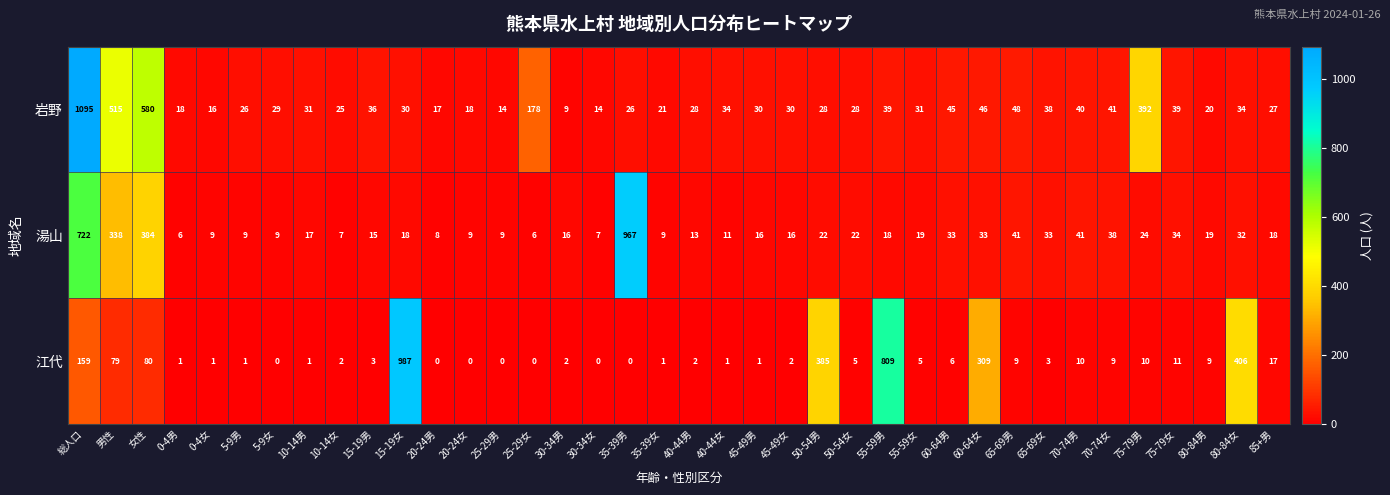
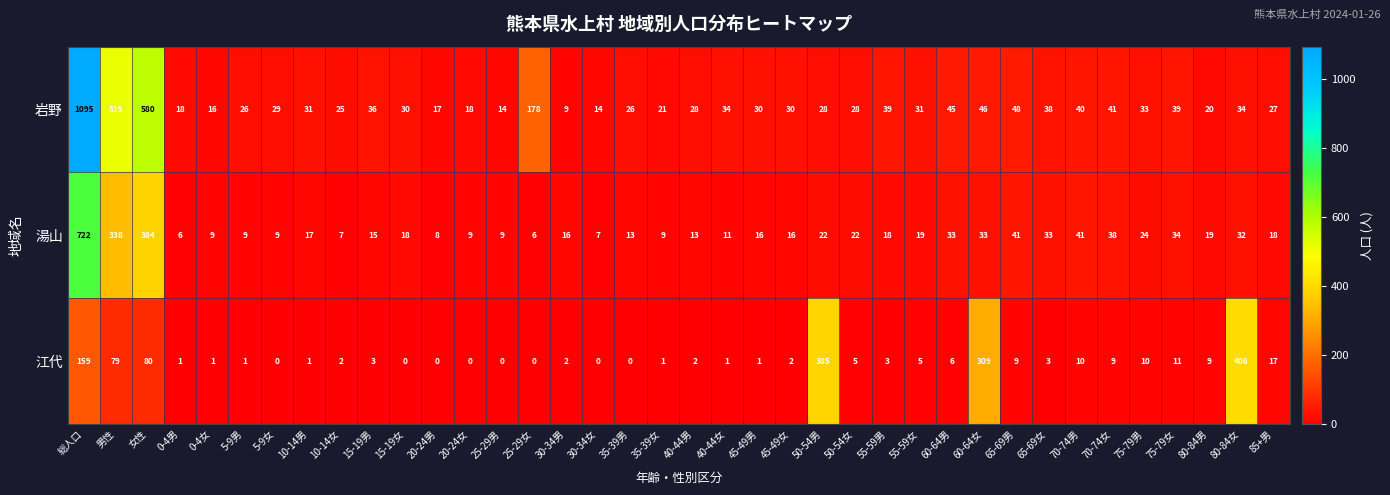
岩野, 75-79男: 392 -> 33
湯山, 35-39男: 967 -> 13
江代, 15-19女: 987 -> 0
江代, 55-59男: 809 -> 3
